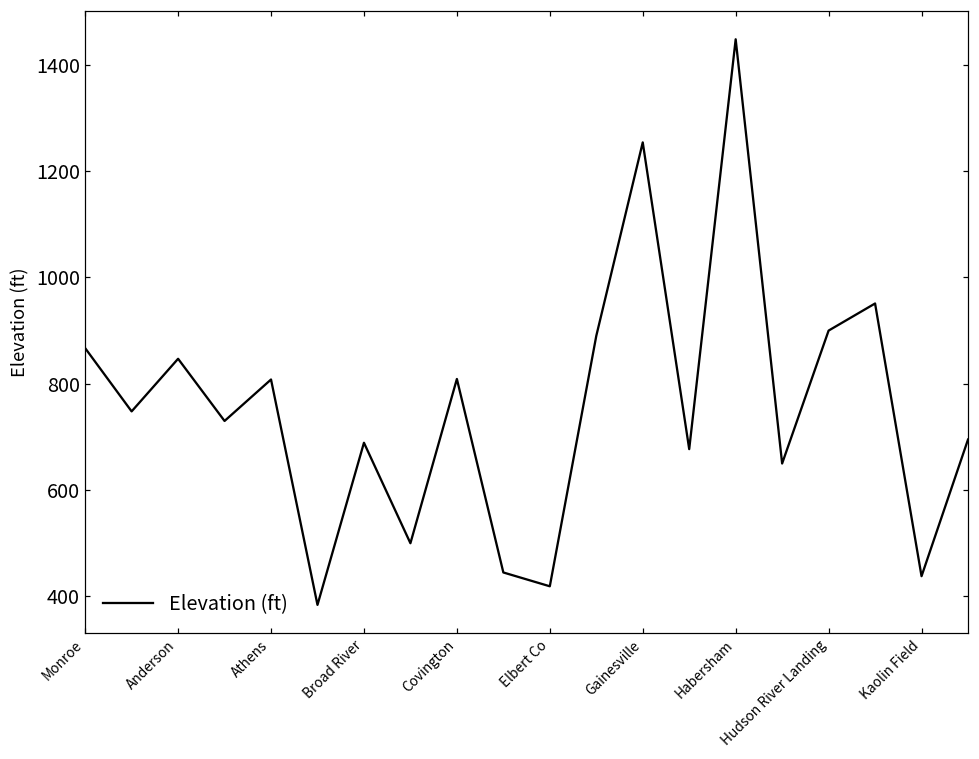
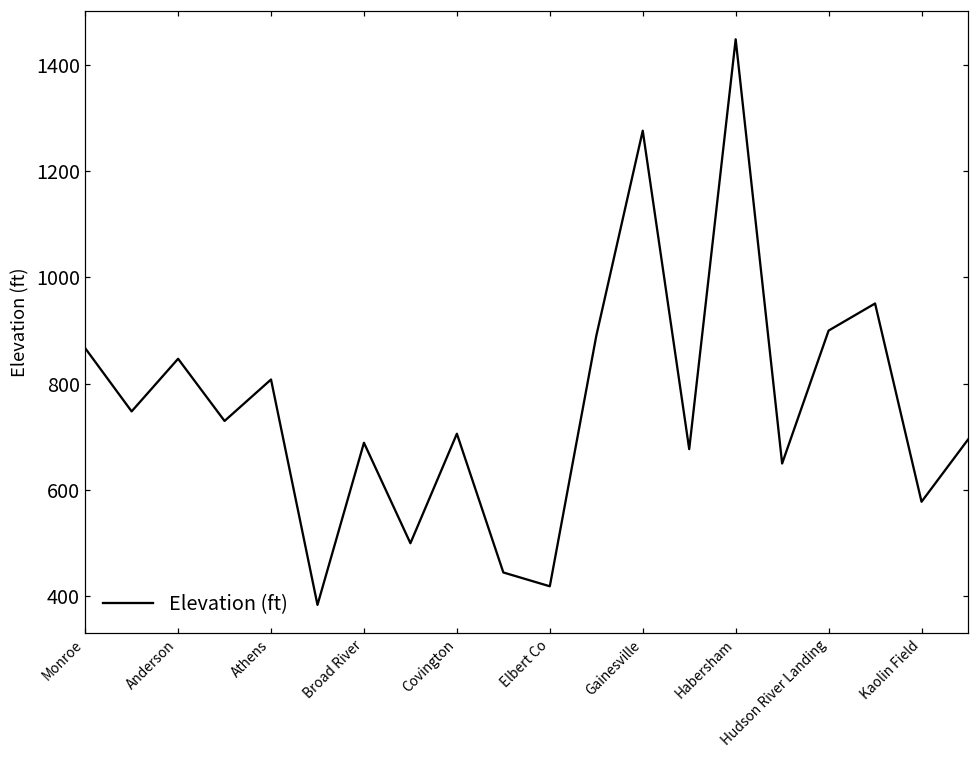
Covington: 810 -> 710
Gainesville: 1250 -> 1280
Kaolin Field: 440 -> 580
